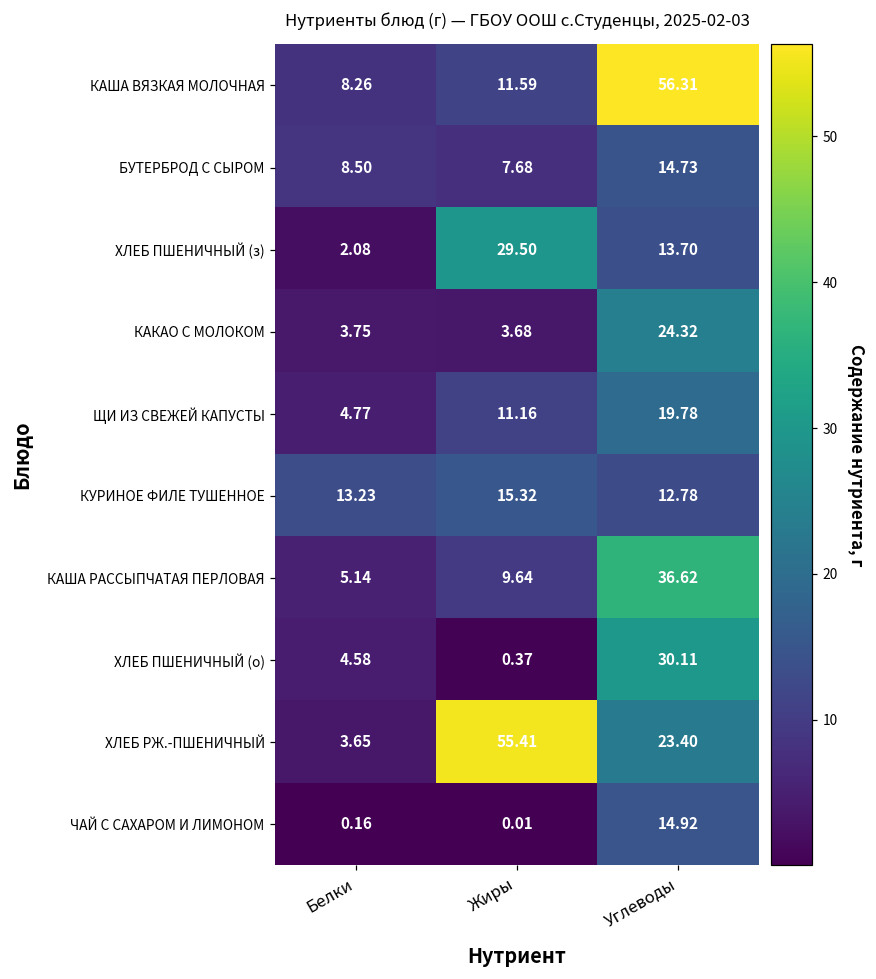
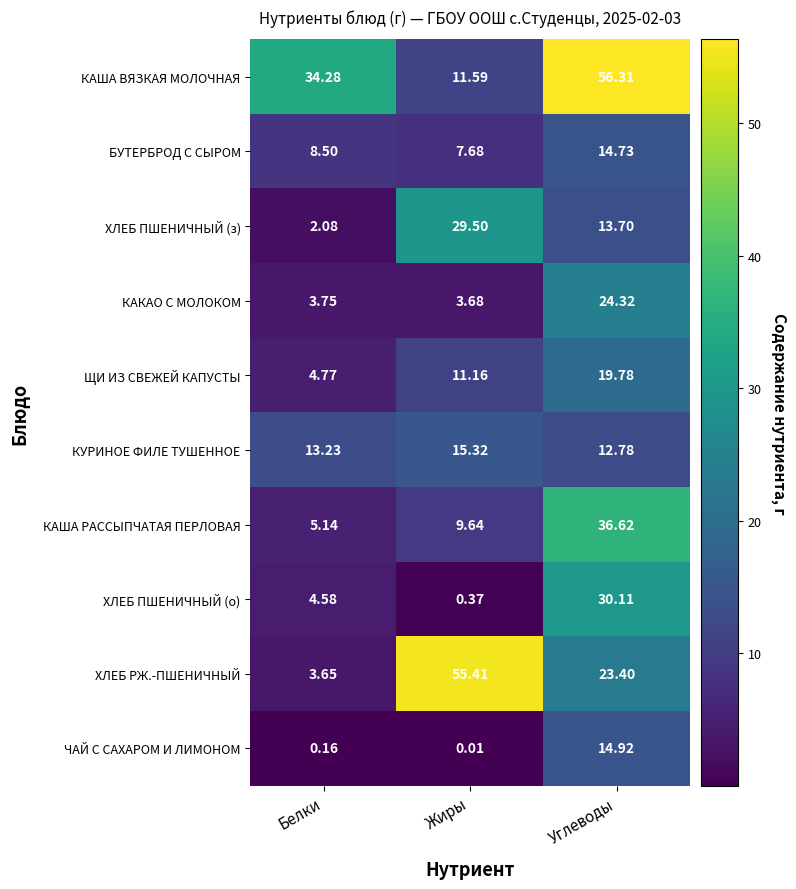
КАША ВЯЗКАЯ МОЛОЧНАЯ, Белки: 8.26 -> 34.28
